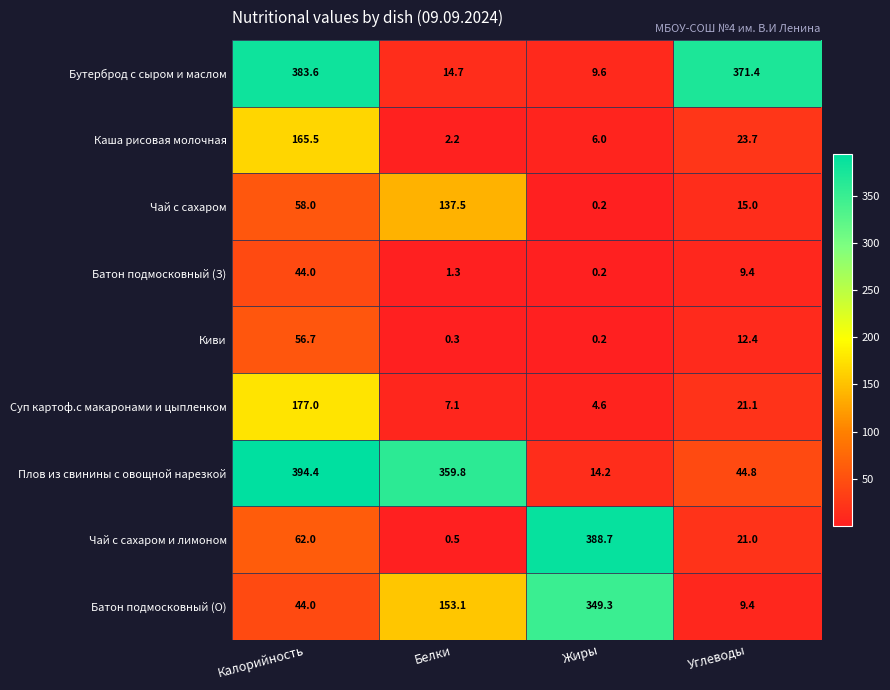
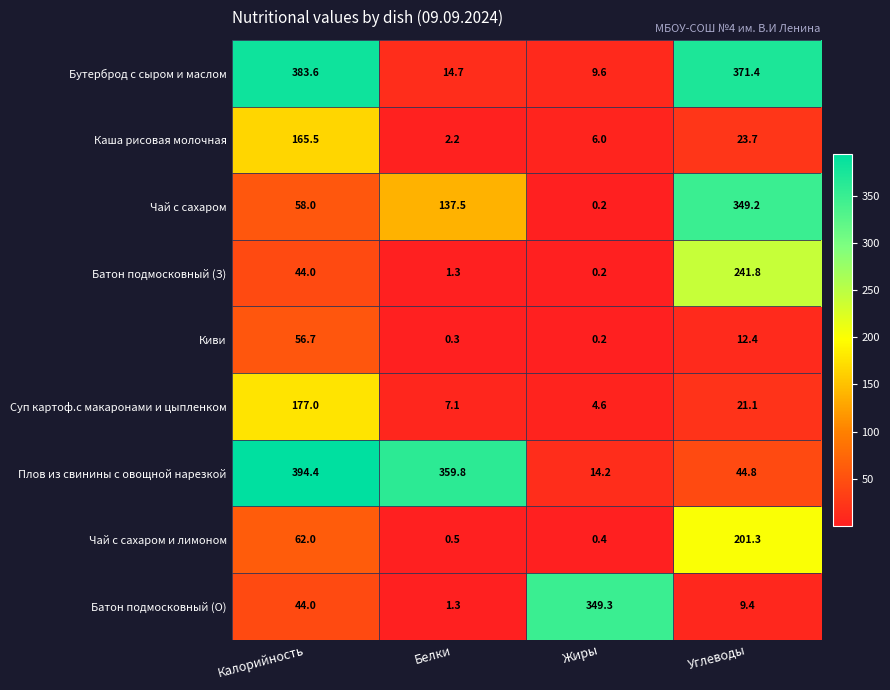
Чай с сахаром, Углеводы: 15.0 -> 349.2
Батон подмосковный (З), Углеводы: 9.4 -> 241.8
Чай с сахаром и лимоном, Жиры: 388.7 -> 0.4
Чай с сахаром и лимоном, Углеводы: 21.0 -> 201.3
Батон подмосковный (О), Белки: 153.1 -> 1.3
